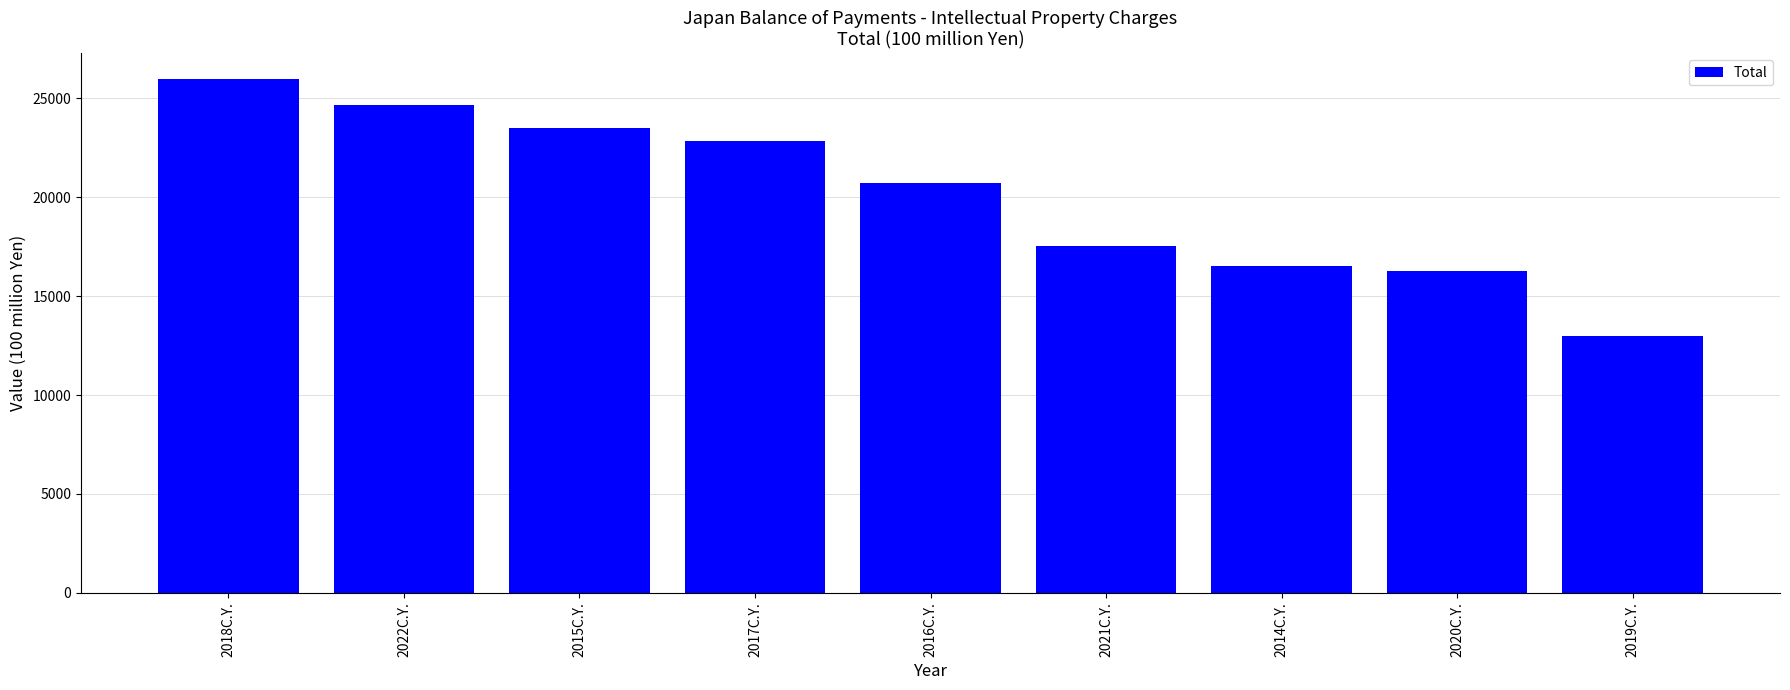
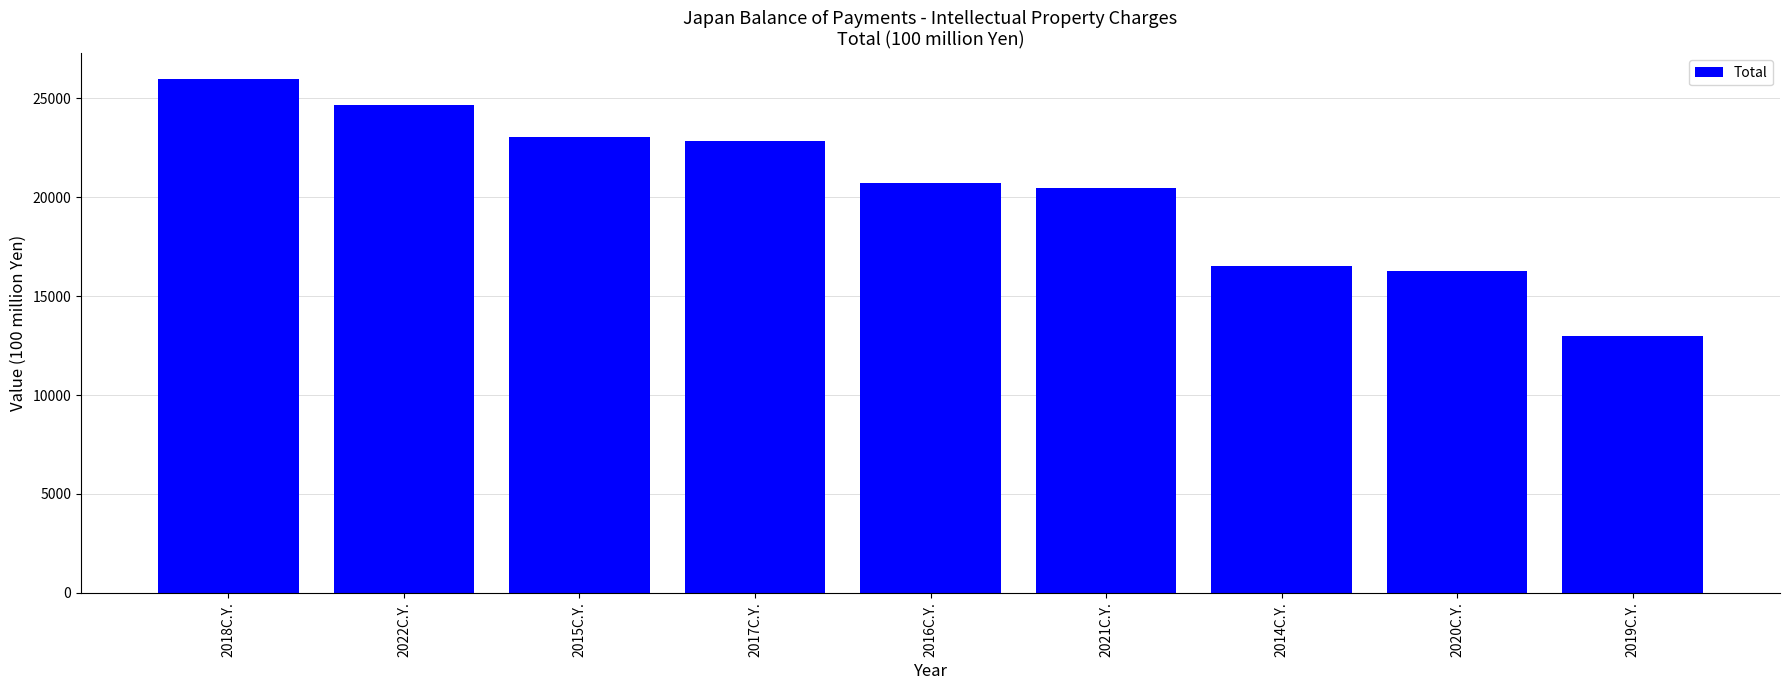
2015C.Y.: 23500 -> 23000
2021C.Y.: 17600 -> 20500
